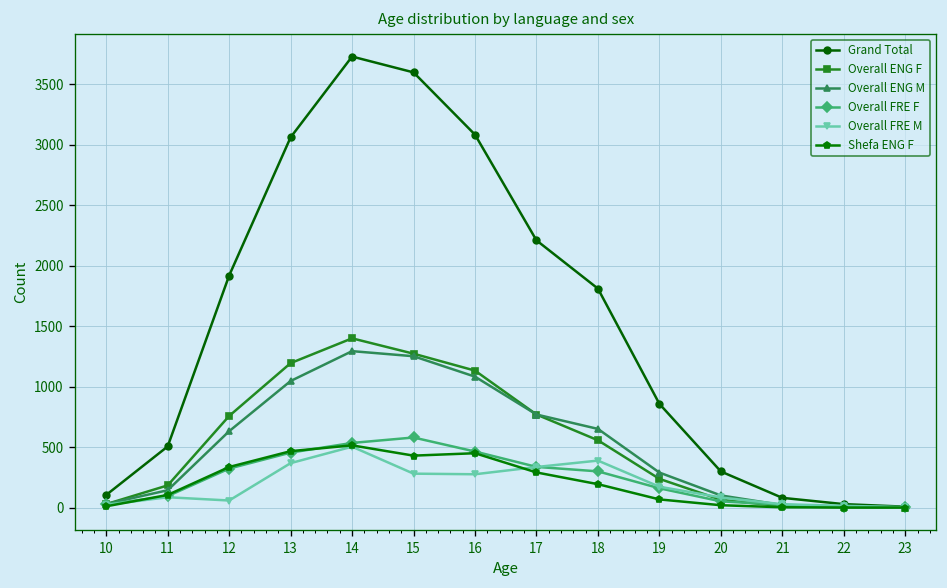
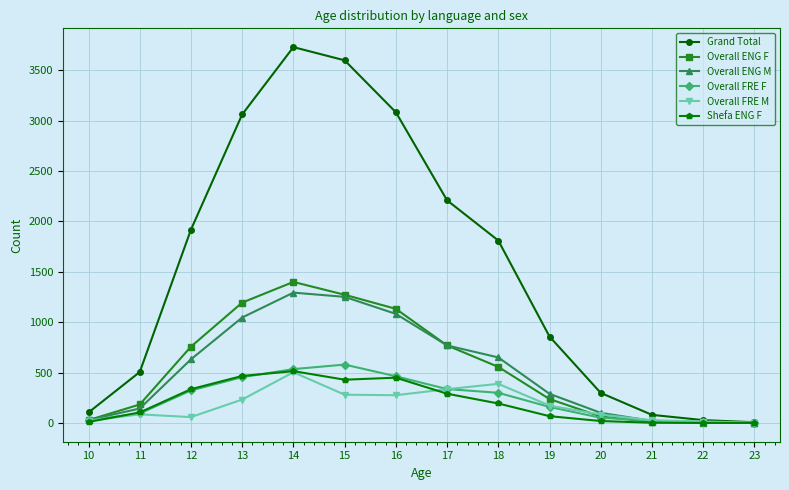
Overall FRE M, 13: 370 -> 230
